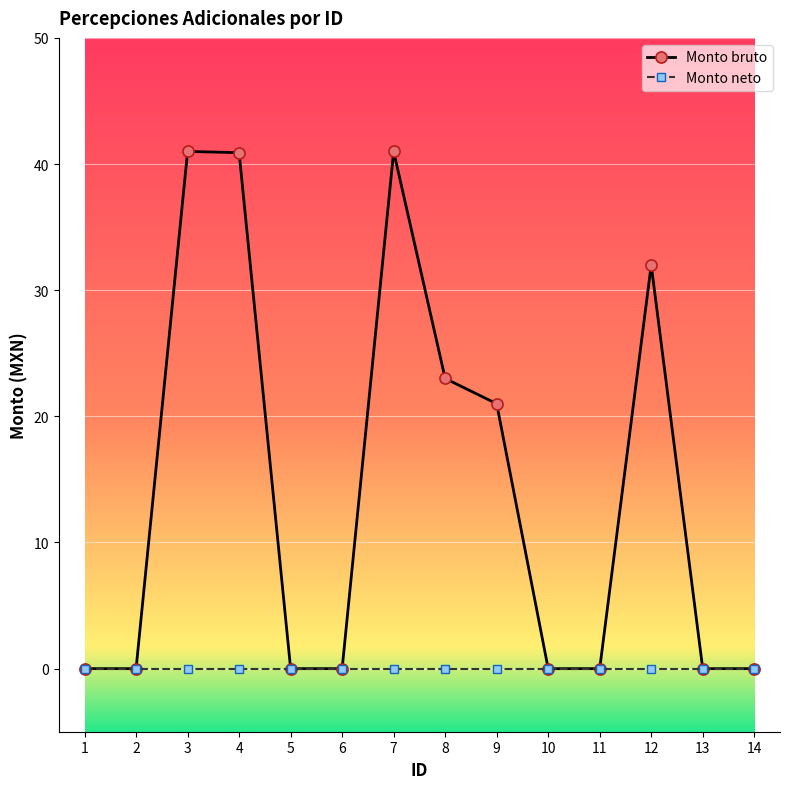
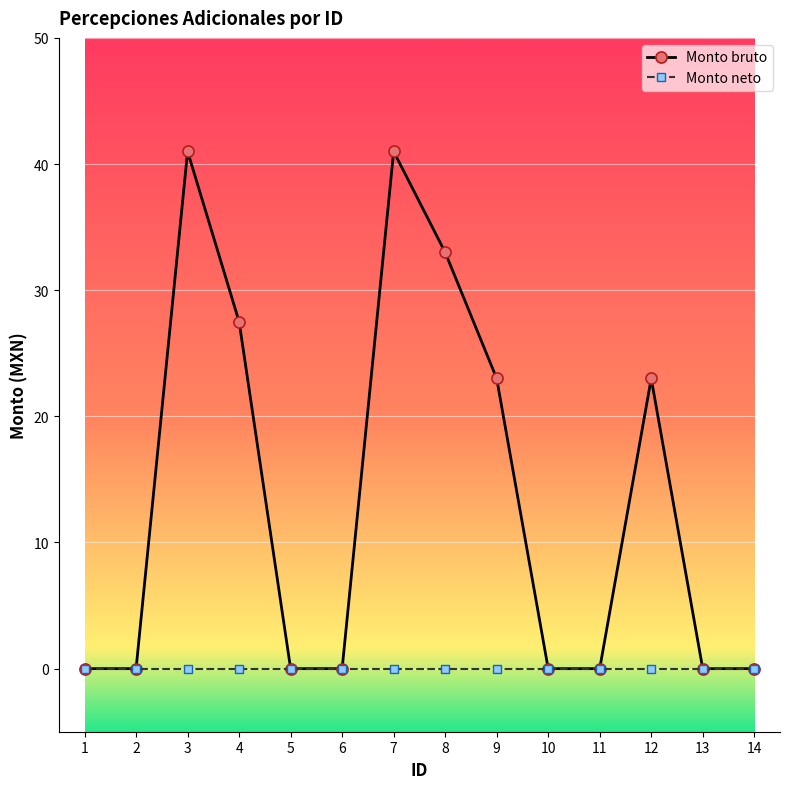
Monto bruto, 4: 40.9 -> 27.5
Monto bruto, 8: 23 -> 33
Monto bruto, 9: 21 -> 23
Monto bruto, 12: 32 -> 23
